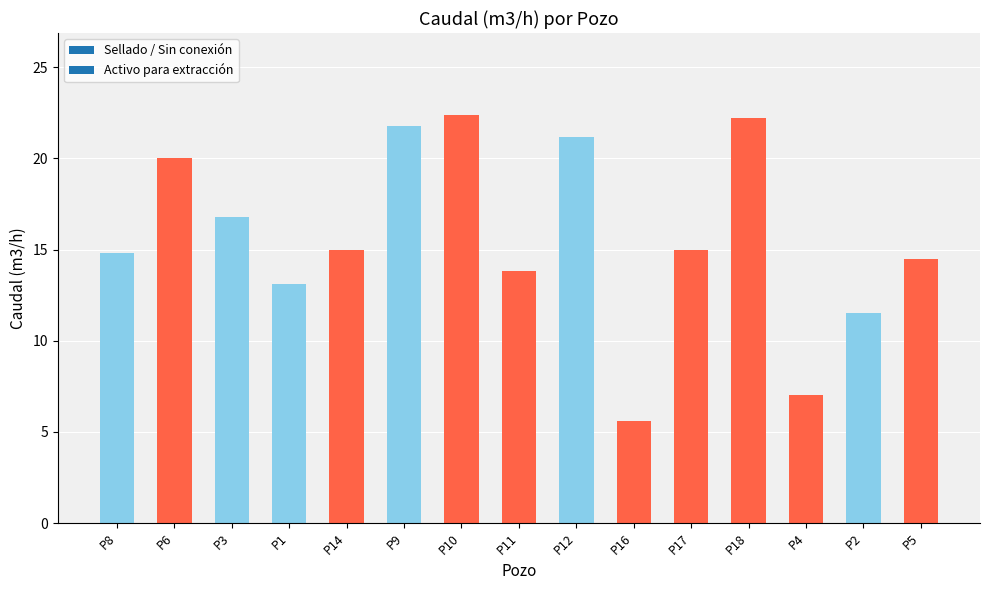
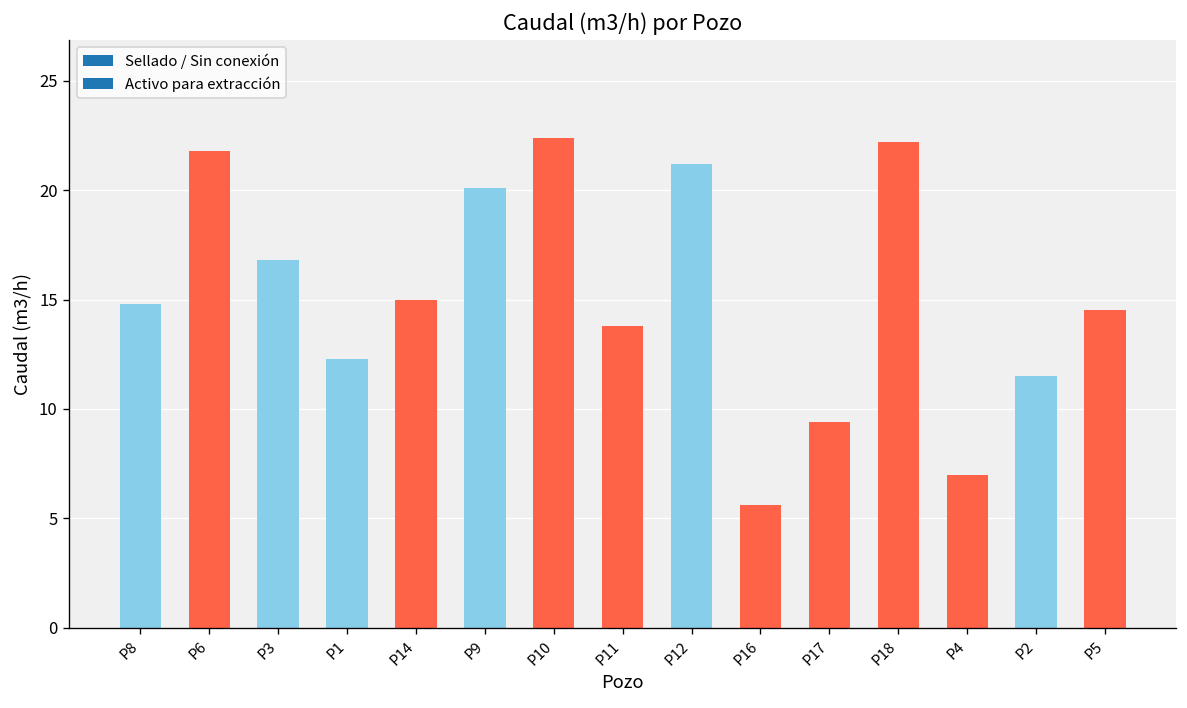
P6: 20.0 -> 21.8
P1: 13.1 -> 12.3
P9: 21.8 -> 20.1
P17: 15.0 -> 9.4
